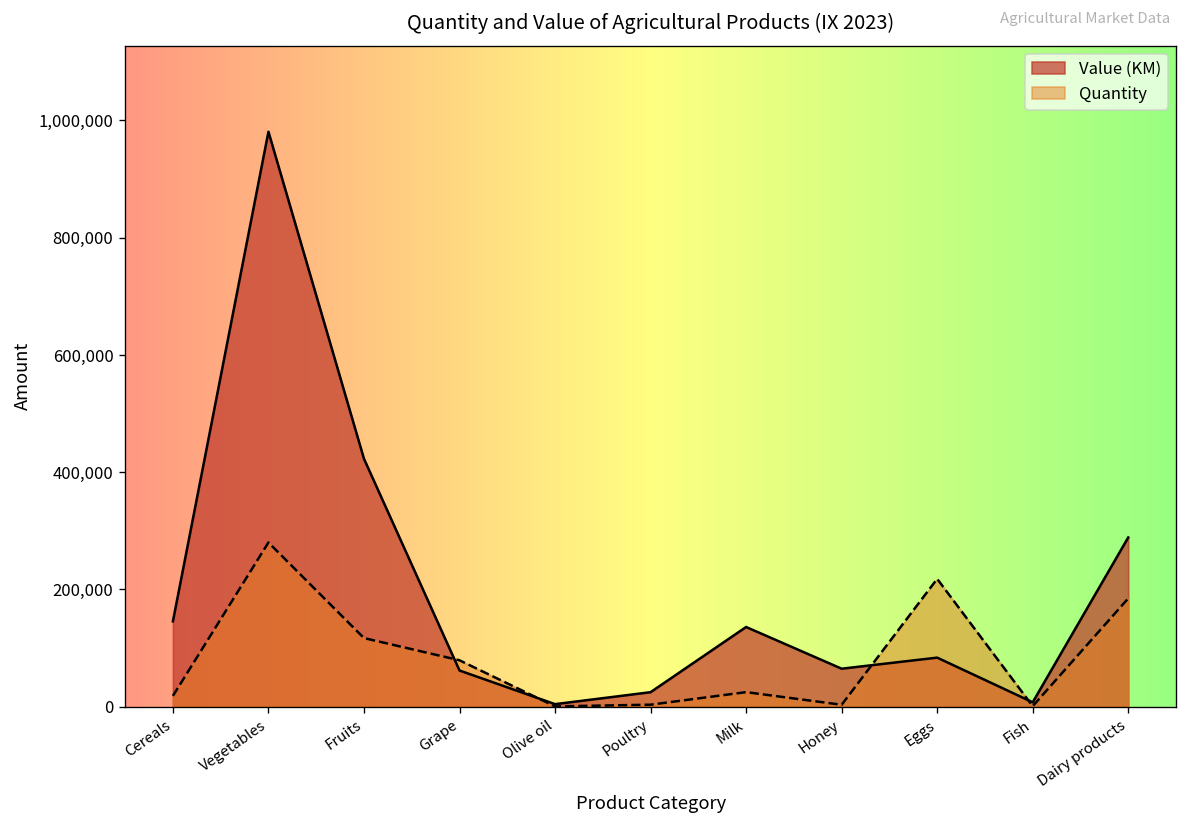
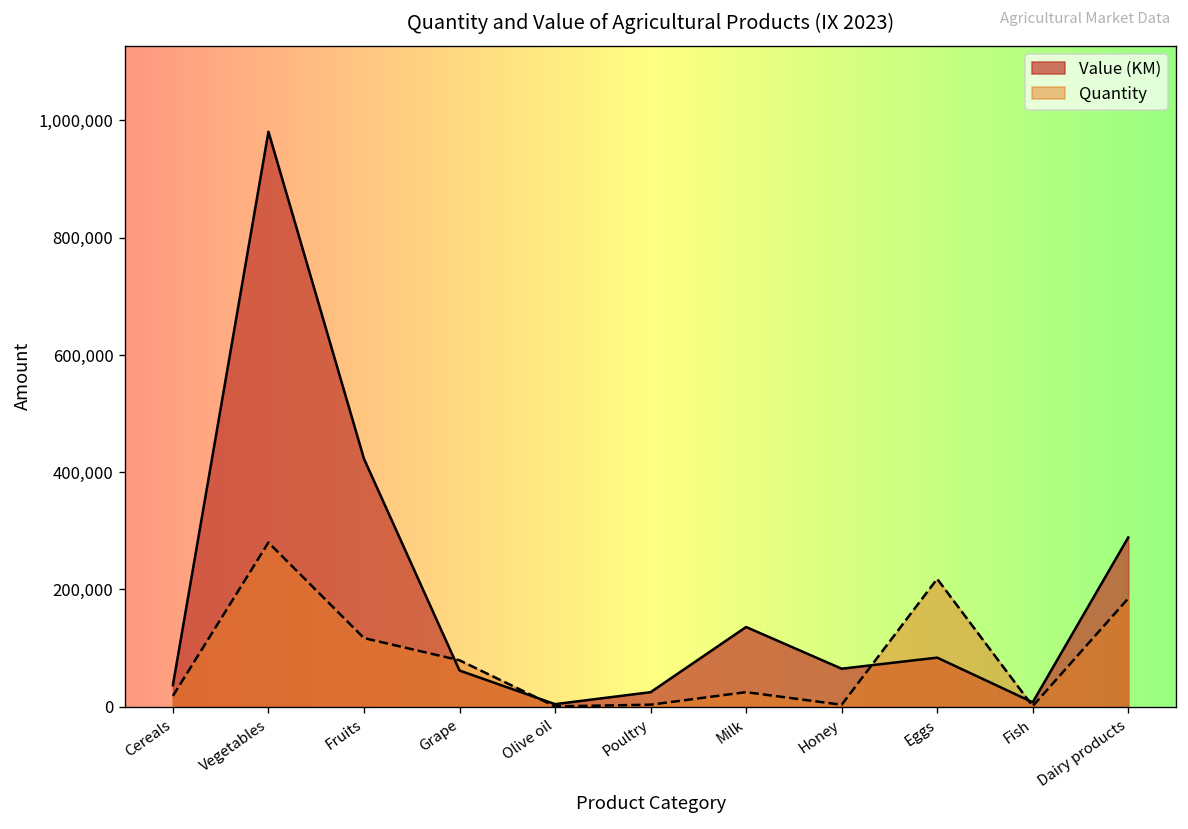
Value (KM), Cereals: 150,000 -> 40,000
